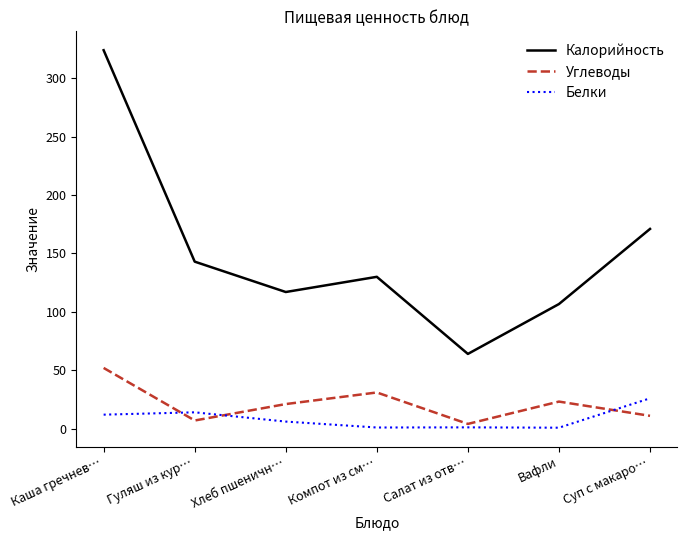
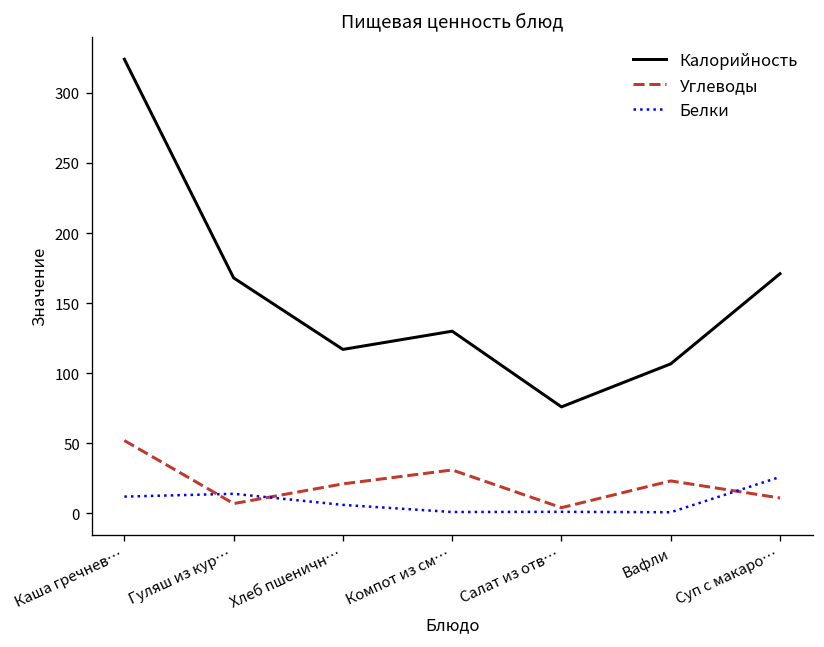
Калорийность, Гуляш из кур…: 143 -> 168
Калорийность, Салат из отв…: 64 -> 76
